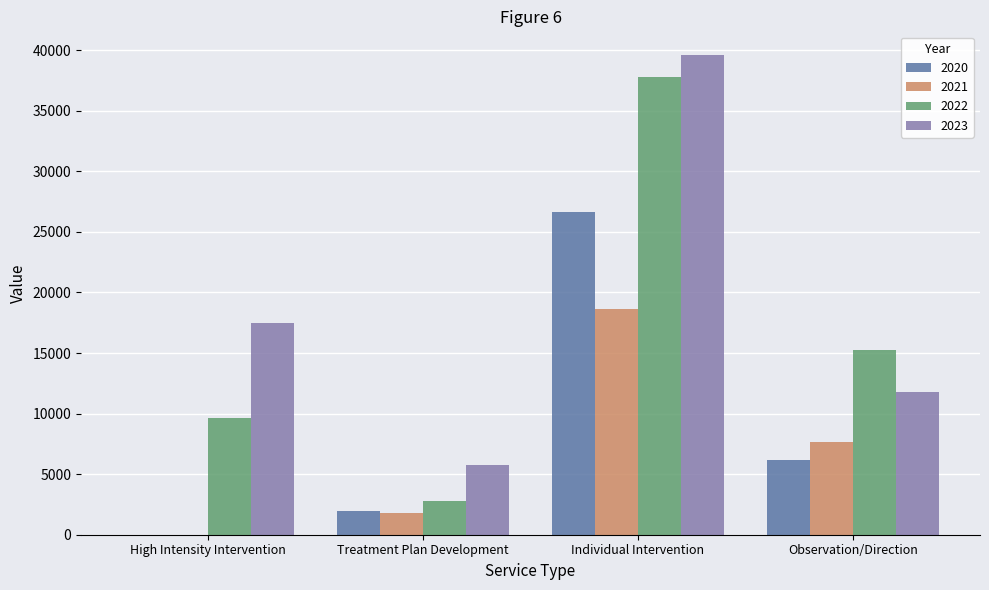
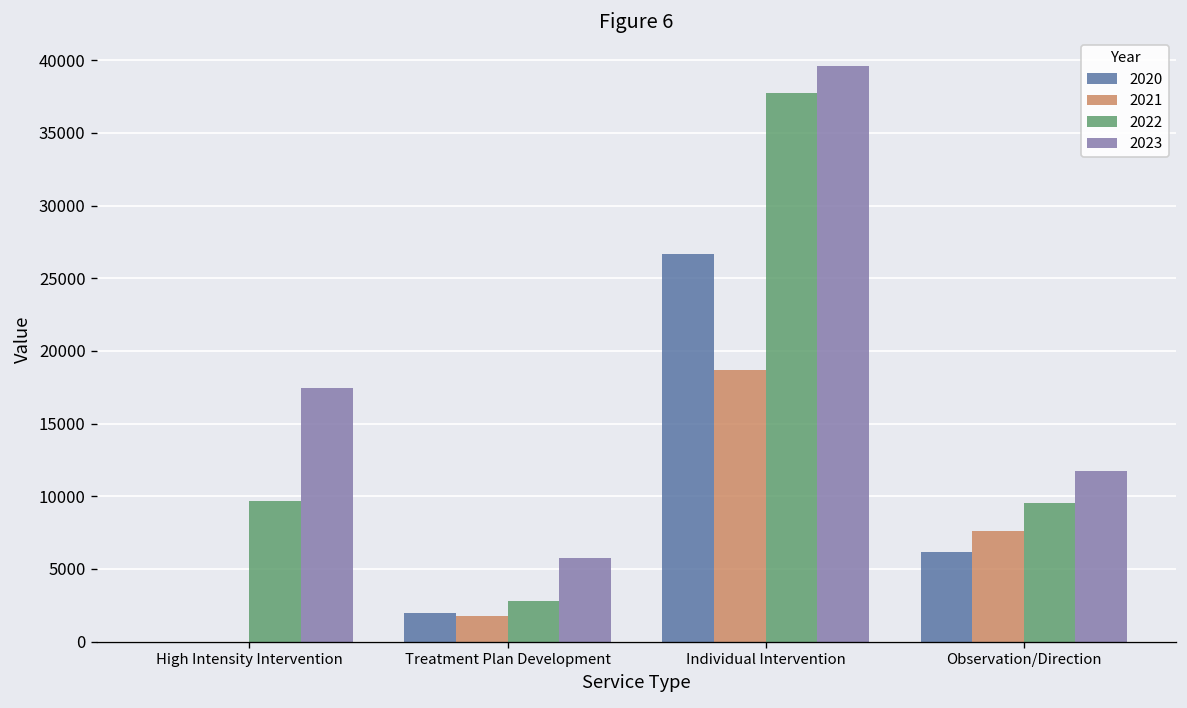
2022, Observation/Direction: 15200 -> 9500
